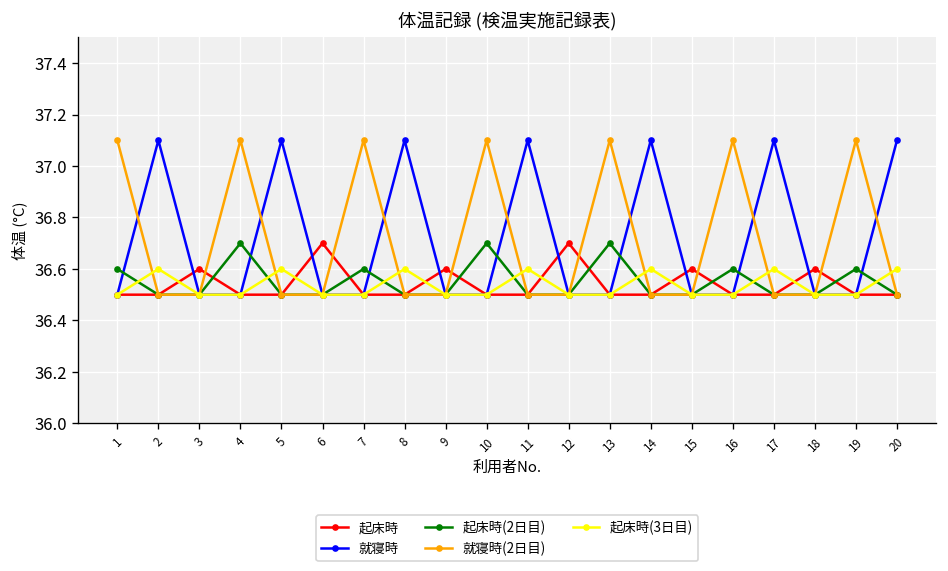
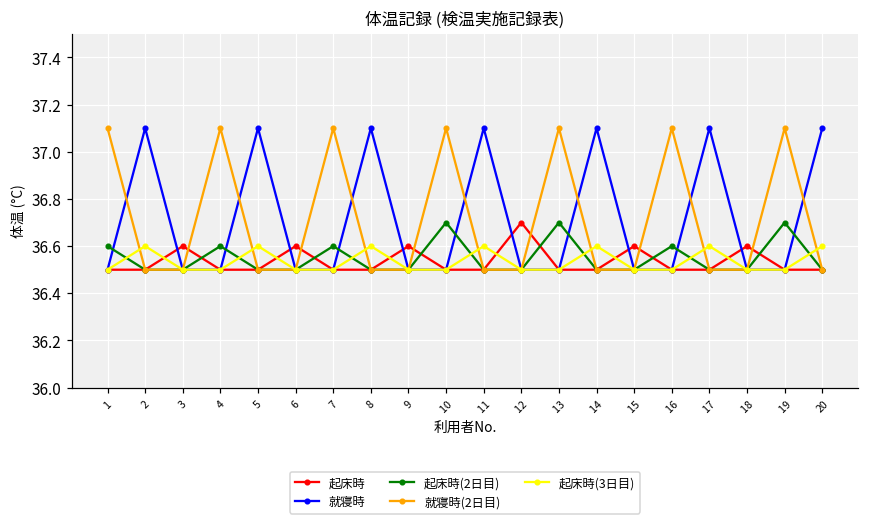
起床時(2日目), 4: 36.7 -> 36.6
起床時, 6: 36.7 -> 36.6
起床時(2日目), 19: 36.6 -> 36.7
